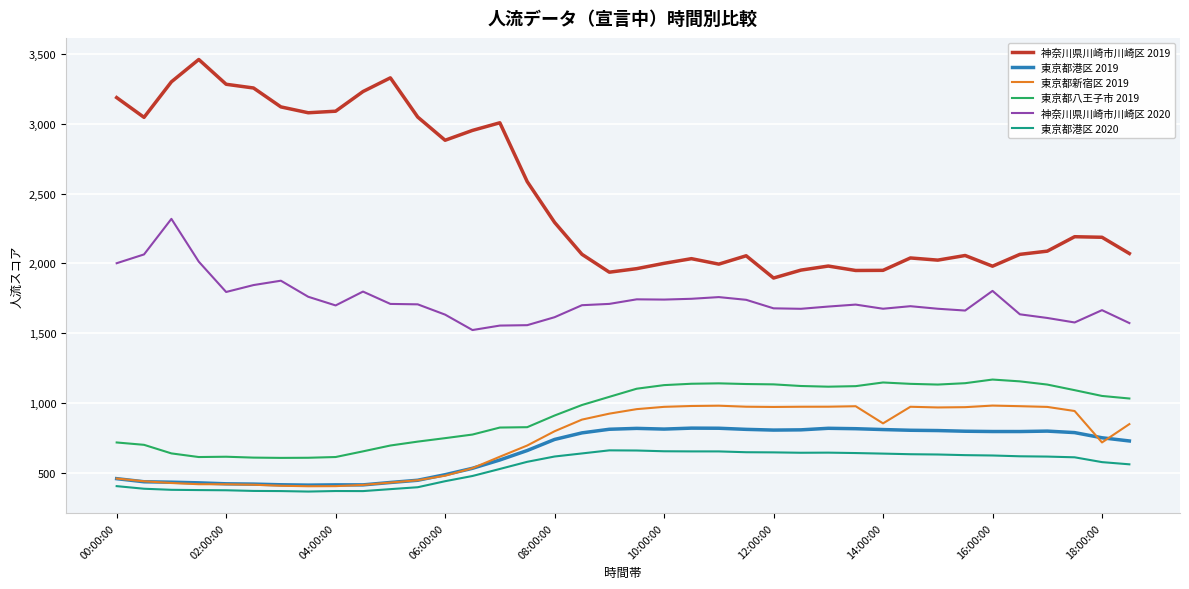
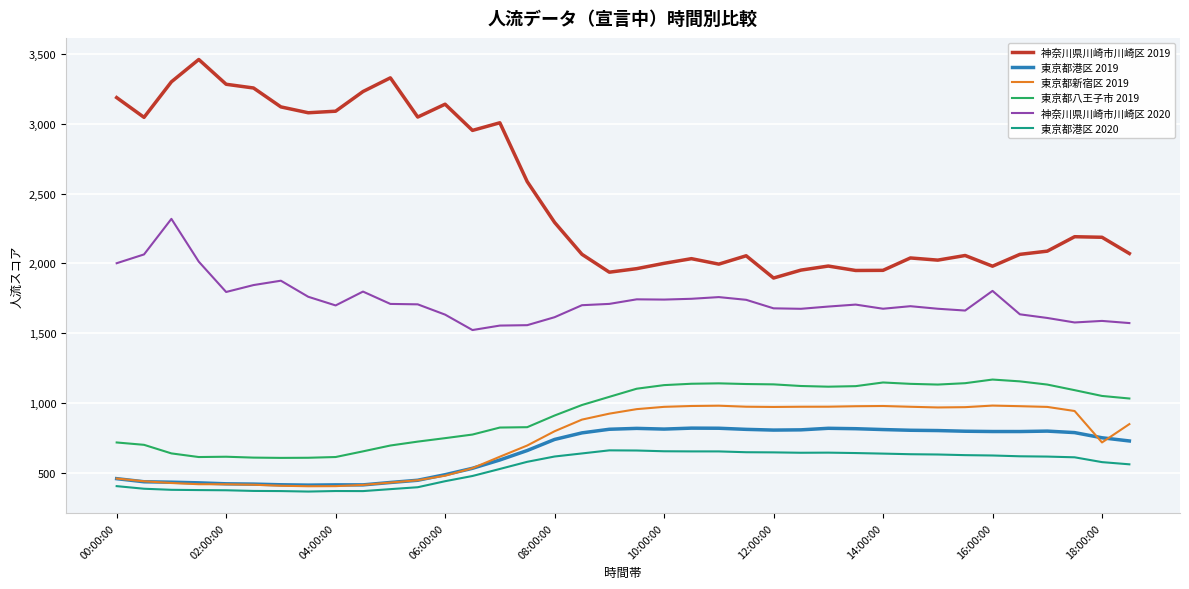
神奈川県川崎市川崎区 2019, 06:00:00: 2,880 -> 3,140
東京都新宿区 2019, 14:00:00: 850 -> 980
神奈川県川崎市川崎区 2020, 18:00:00: 1,660 -> 1,590
